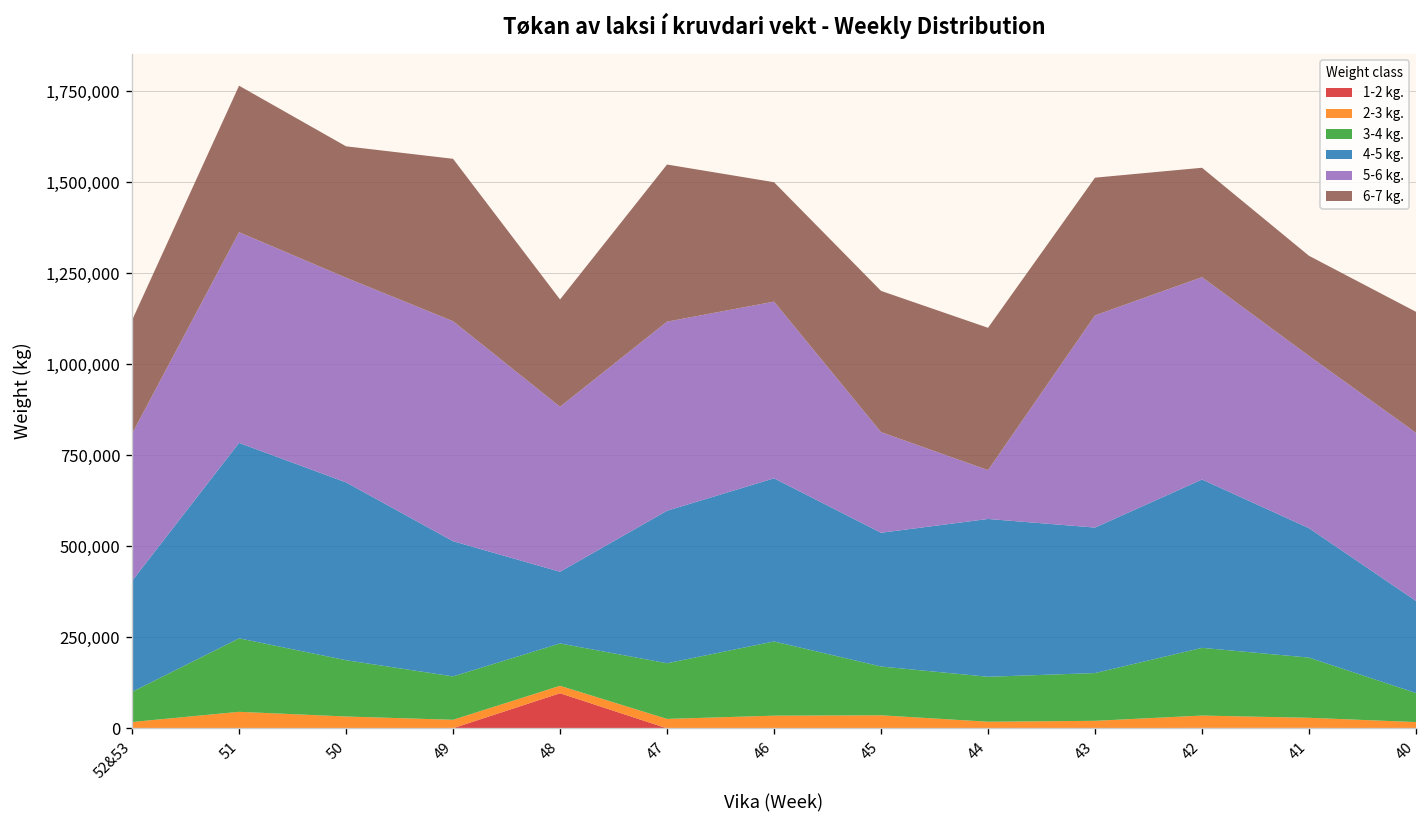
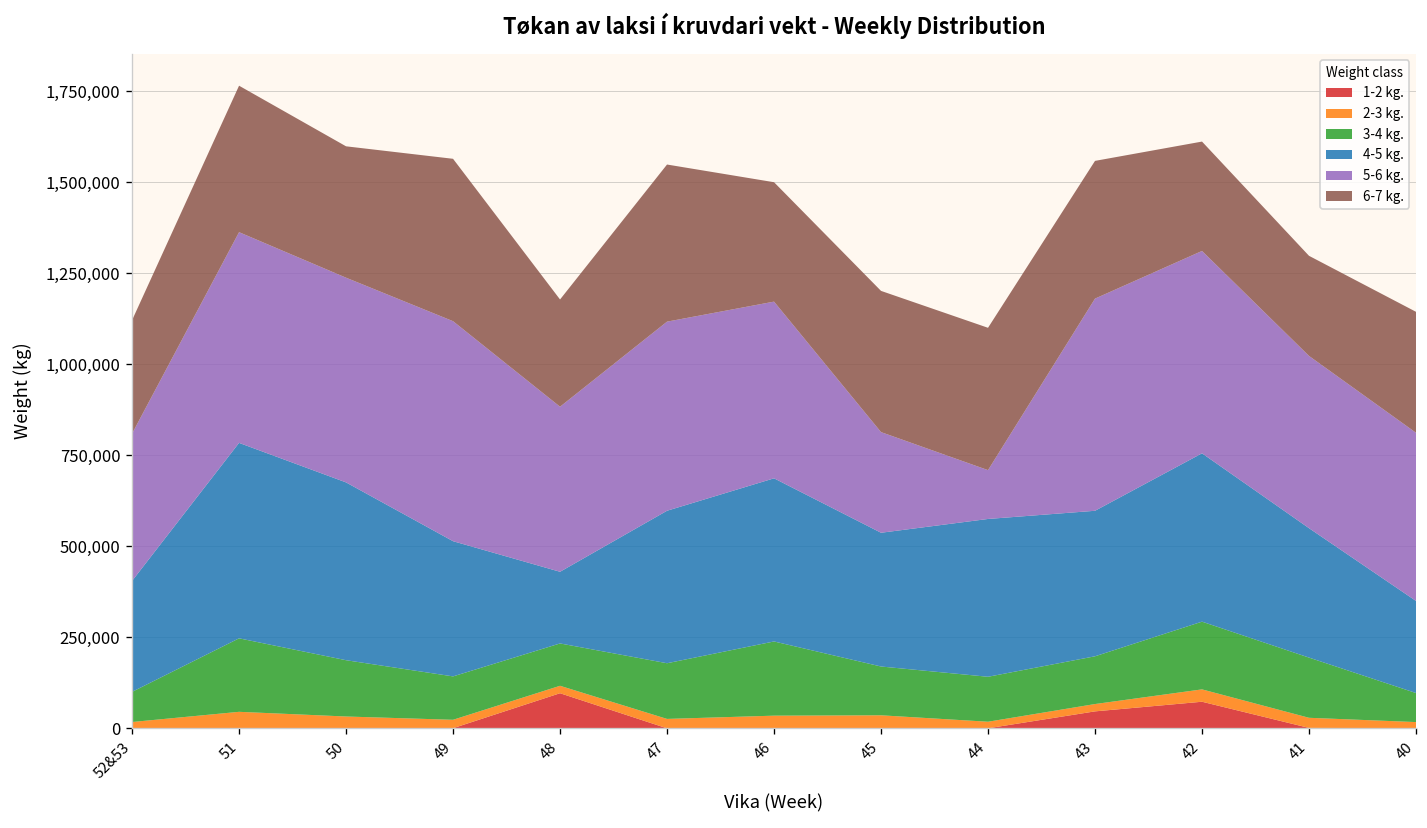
1-2 kg., 43: 0 -> 50,000
1-2 kg., 42: 0 -> 70,000
